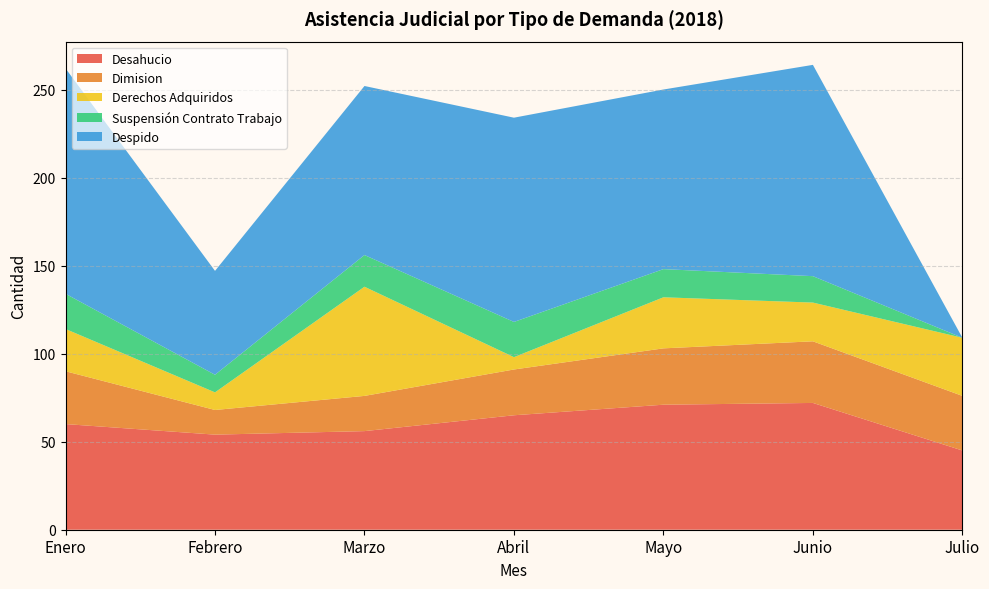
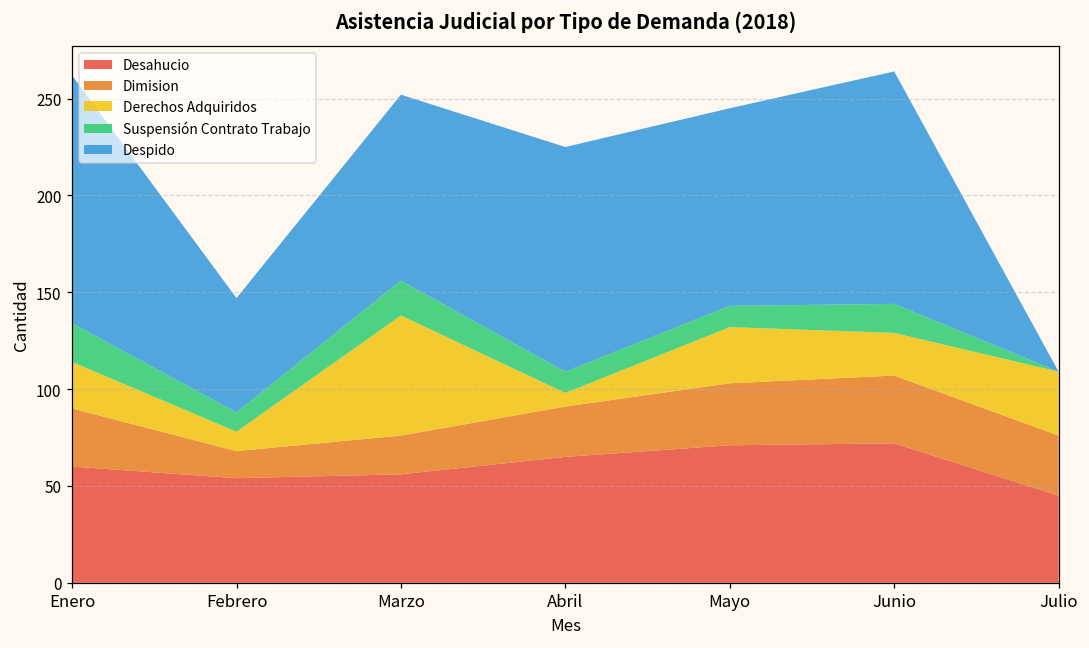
Suspensión Contrato Trabajo, Abril: 20 -> 11
Suspensión Contrato Trabajo, Mayo: 16 -> 11
